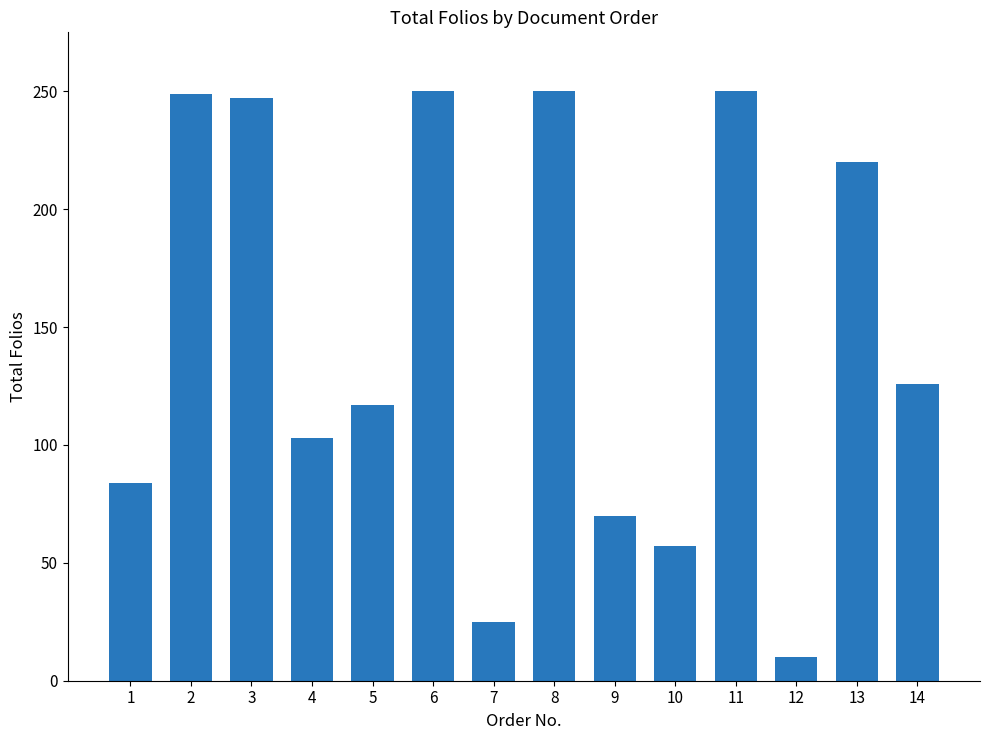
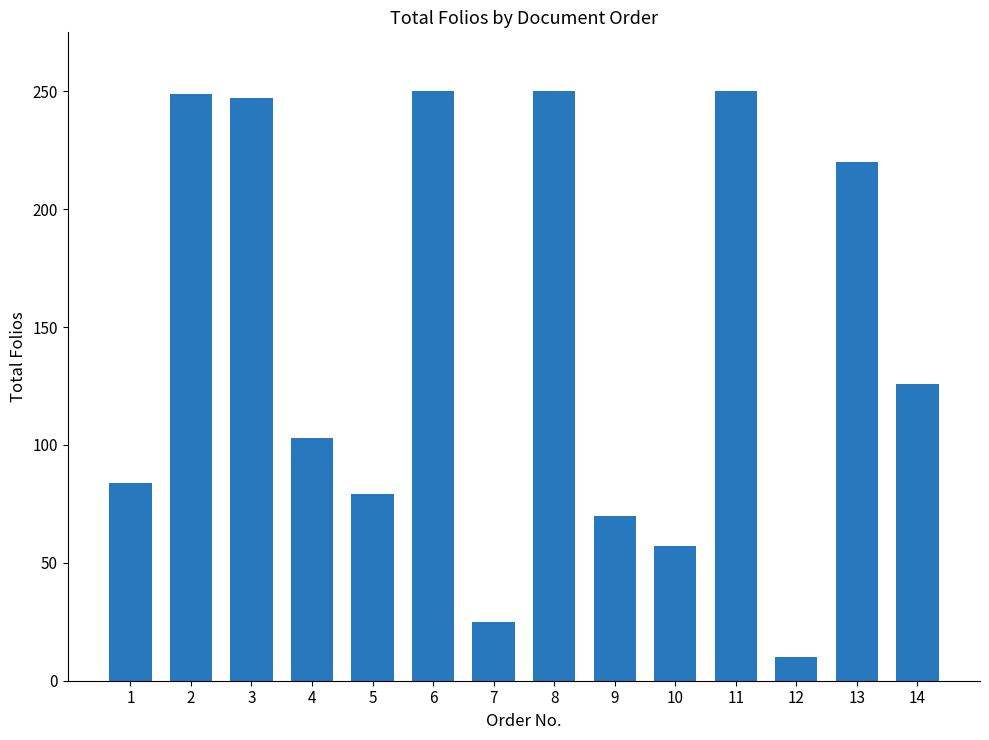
5: 117 -> 79
